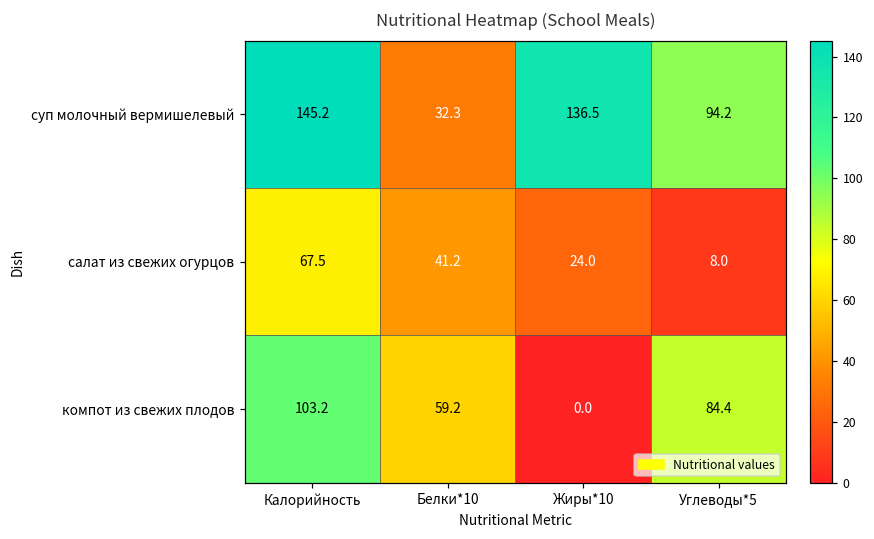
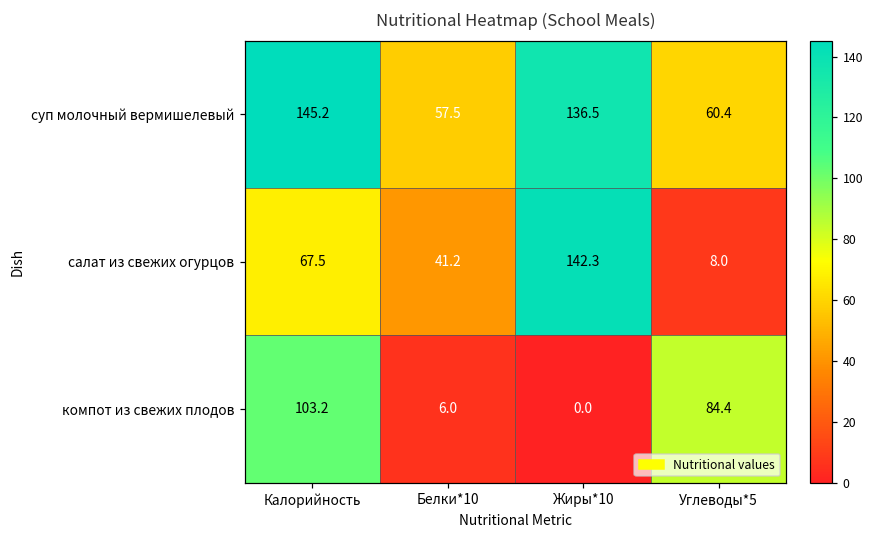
суп молочный вермишелевый, Белки*10: 32.3 -> 57.5
суп молочный вермишелевый, Углеводы*5: 94.2 -> 60.4
салат из свежих огурцов, Жиры*10: 24.0 -> 142.3
компот из свежих плодов, Белки*10: 59.2 -> 6.0
